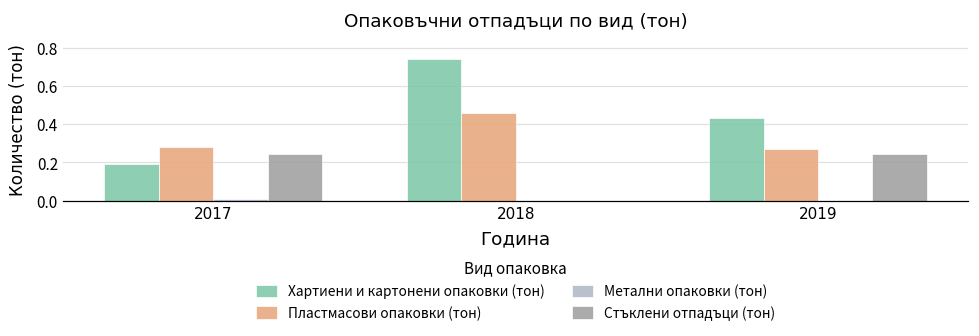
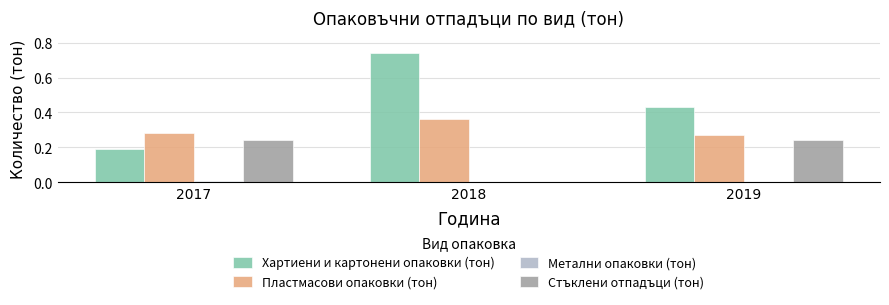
Пластмасови опаковки (тон), 2018: 0.46 -> 0.36
